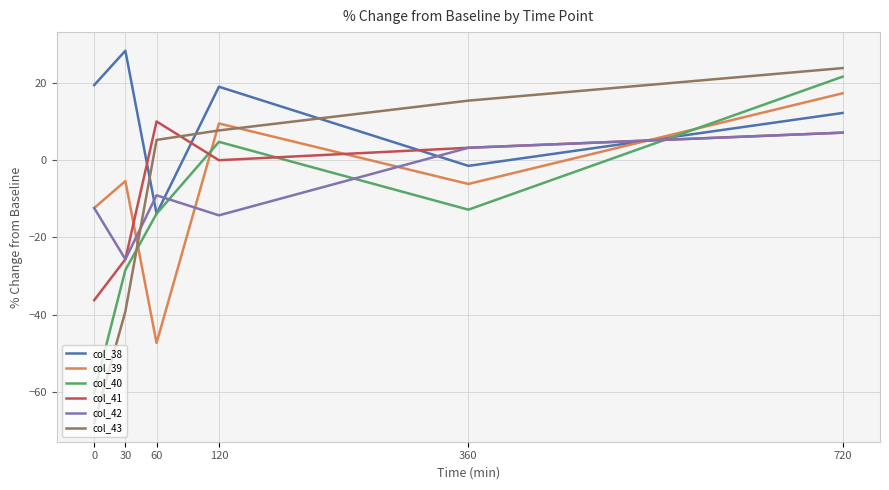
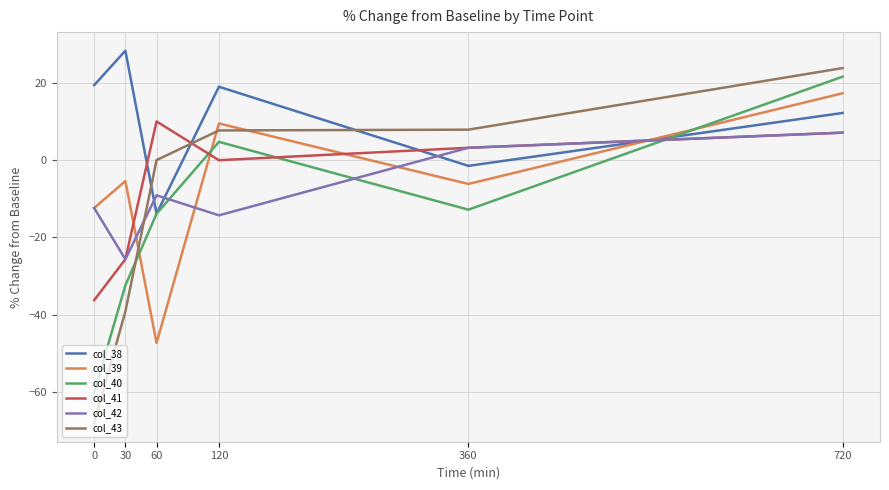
col_40, 30: -28 -> -32
col_43, 60: 5 -> 0
col_43, 360: 15 -> 8
